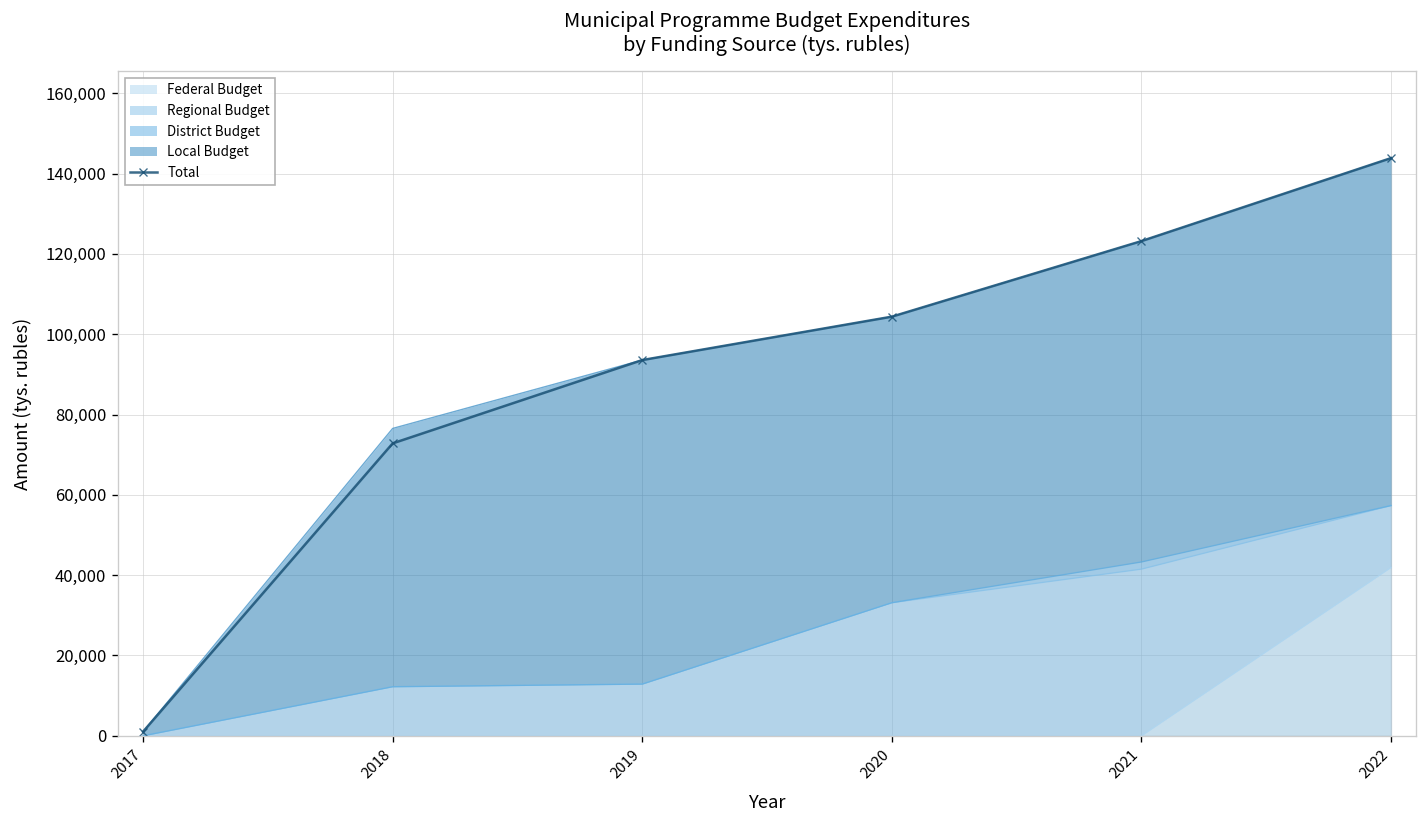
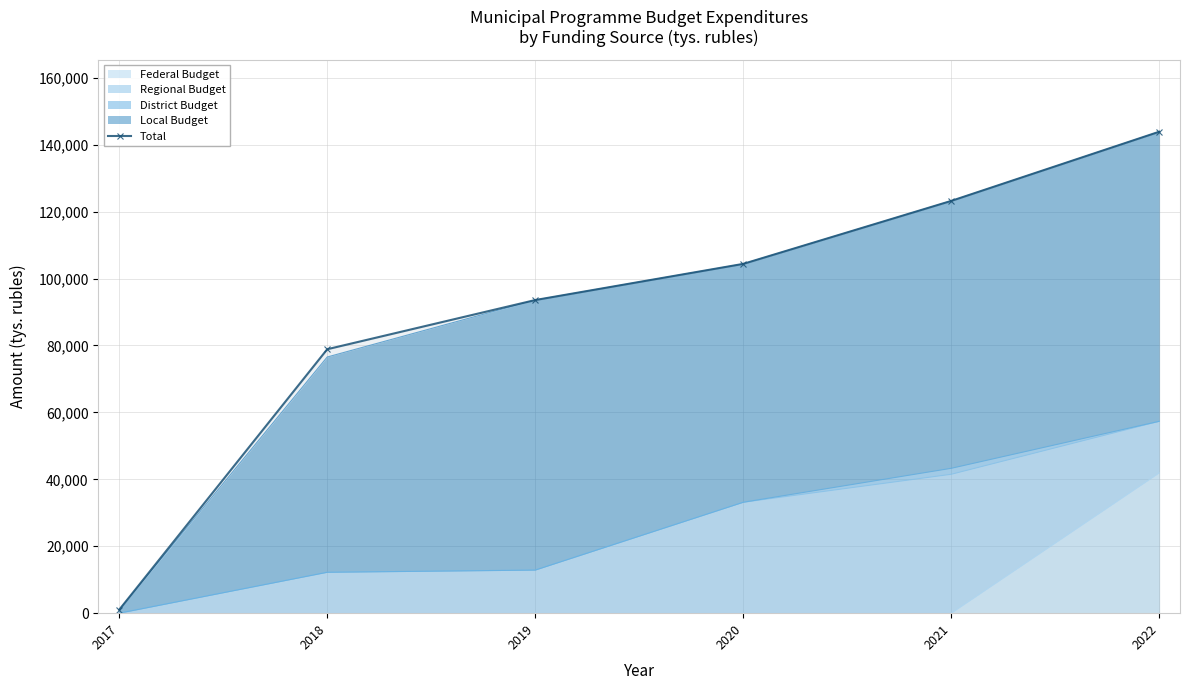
Total, 2018: 73,000 -> 79,000
